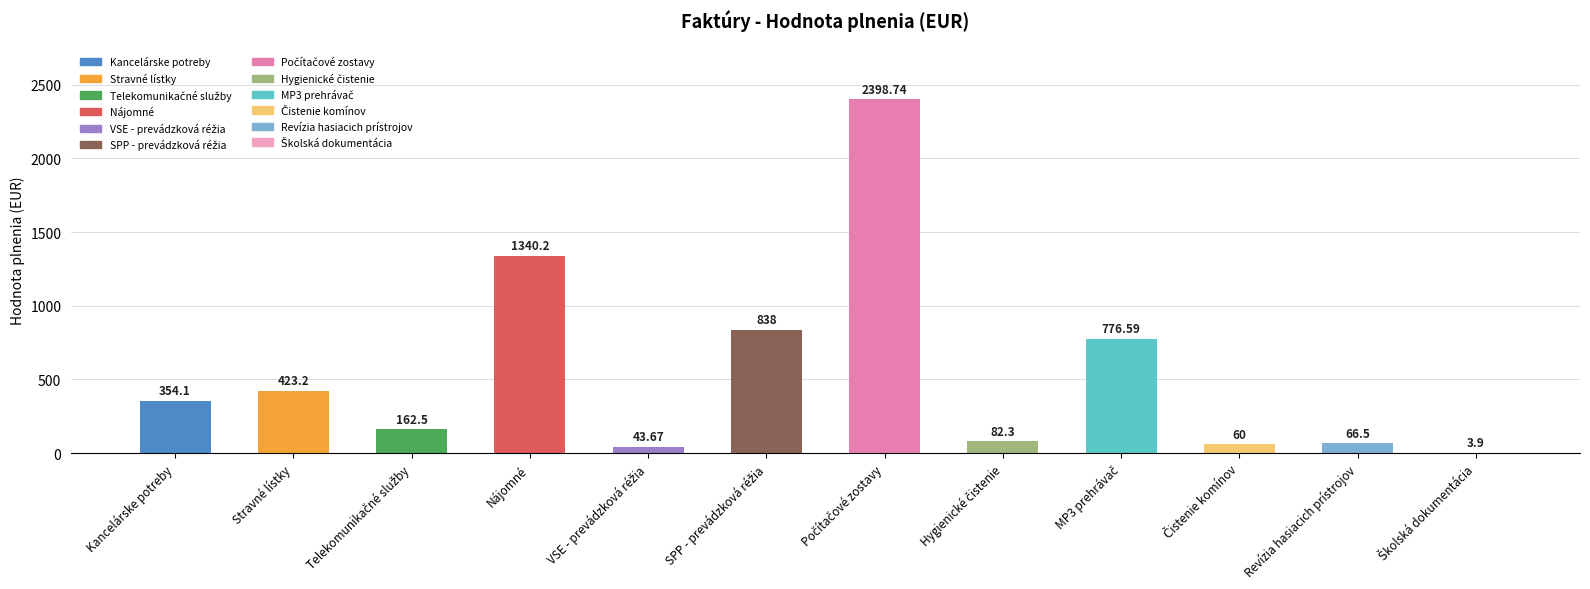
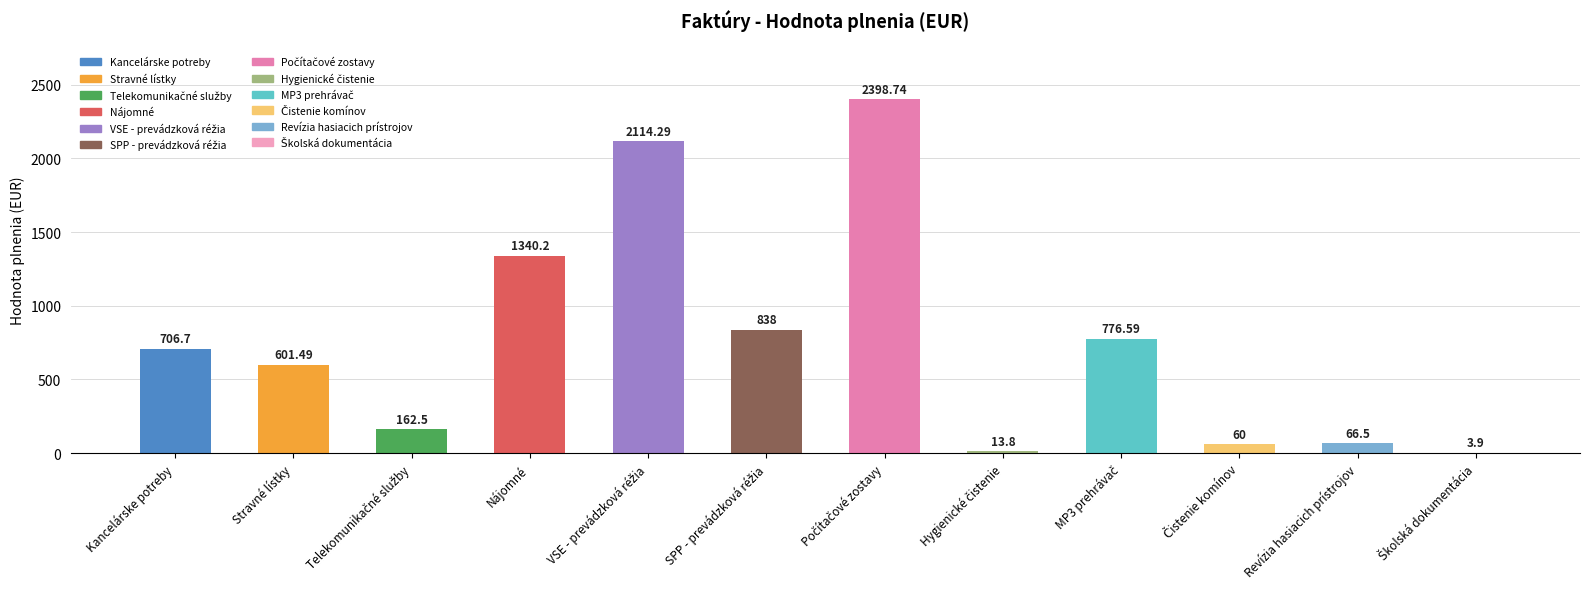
Kancelárske potreby: 354.1 -> 706.7
Stravné lístky: 423.2 -> 601.49
VSE - prevádzková réžia: 43.67 -> 2114.29
Hygienické čistenie: 82.3 -> 13.8
